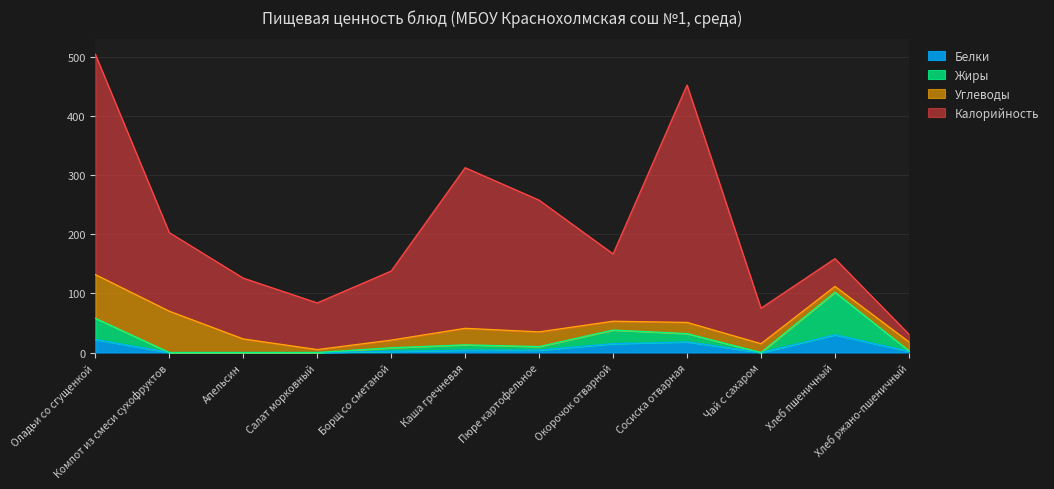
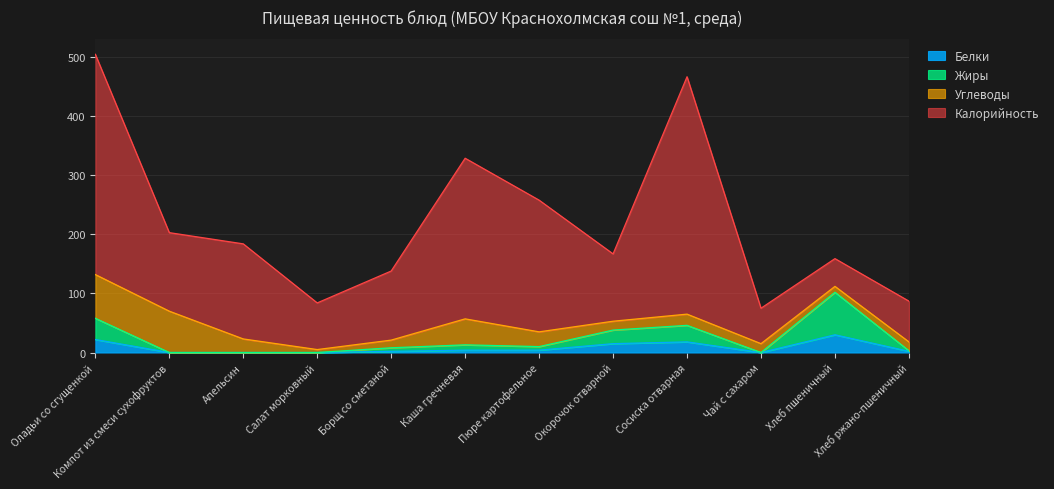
Калорийность, Апельсин: 100 -> 160
Углеводы, Каша гречневая: 30 -> 40
Жиры, Сосиска отварная: 10 -> 30
Калорийность, Хлеб ржано-пшеничный: 10 -> 70
